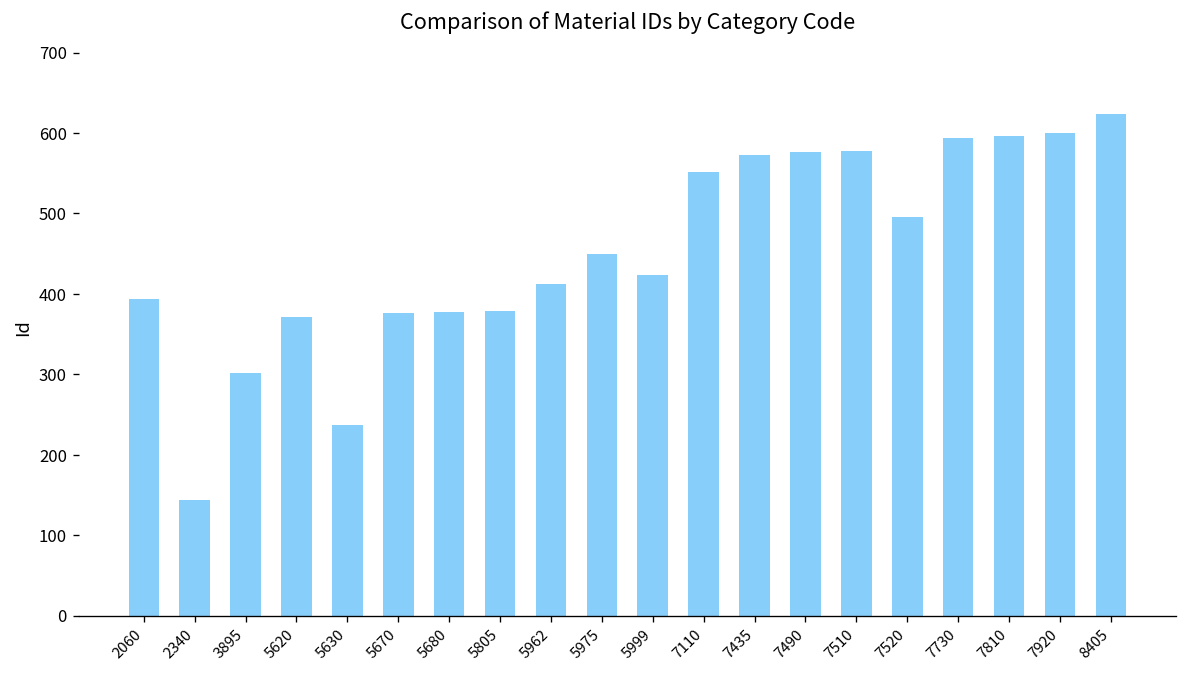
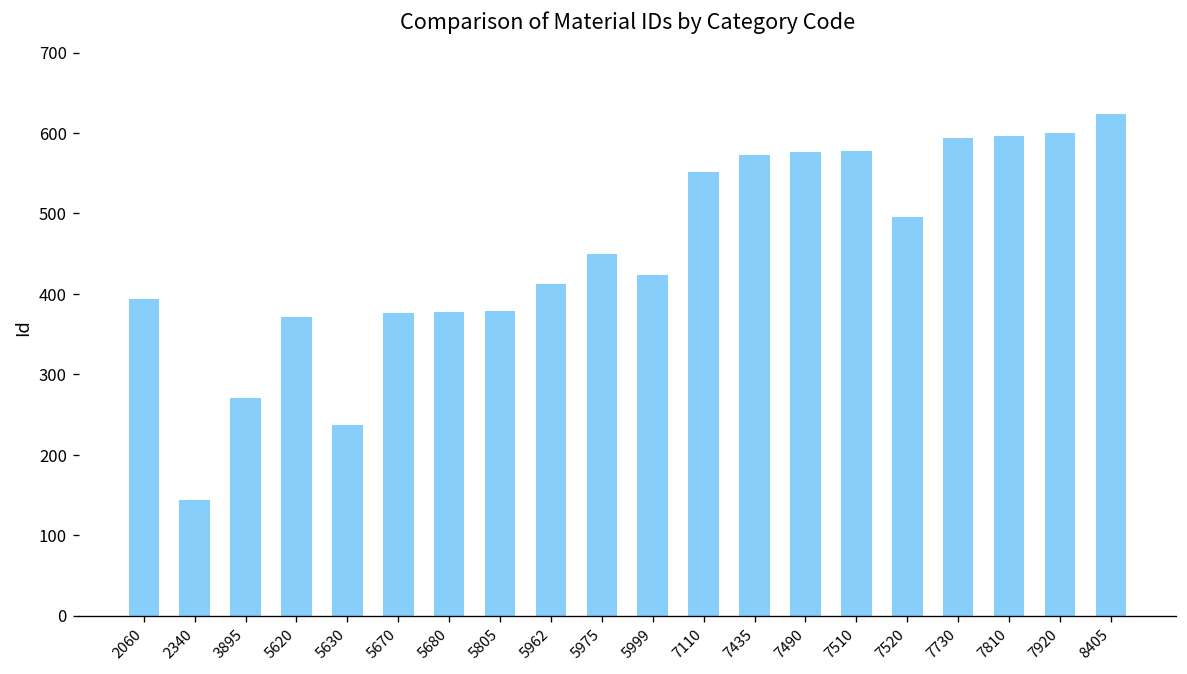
3895: 300 -> 270
